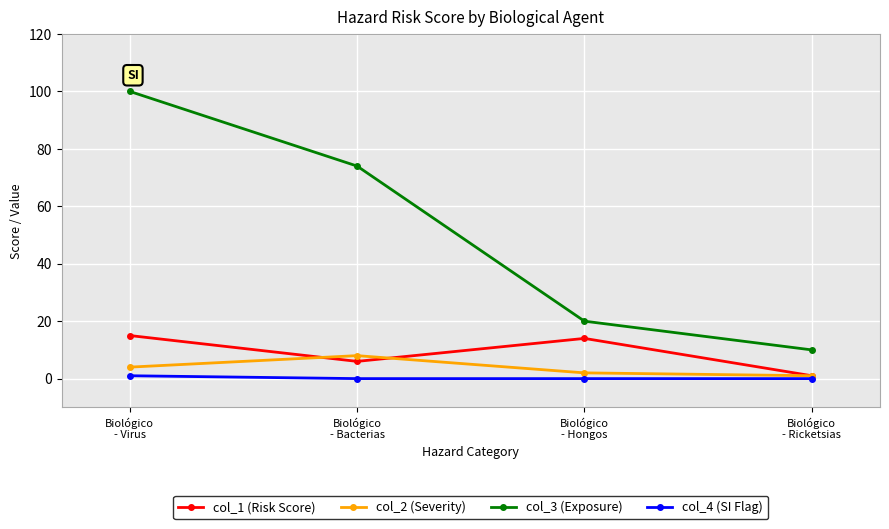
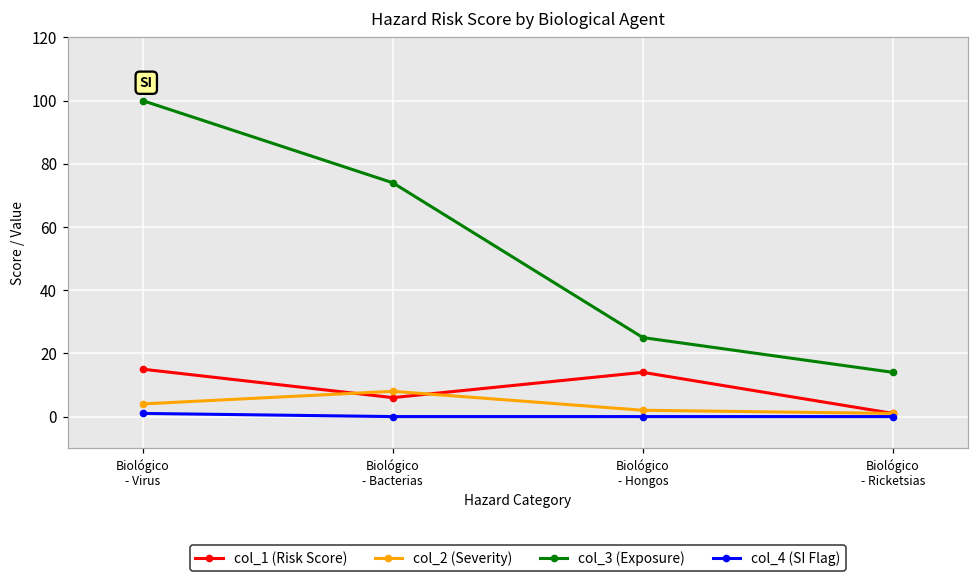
col_3 (Exposure), Biológico - Hongos: 20 -> 25
col_3 (Exposure), Biológico - Ricketsias: 10 -> 14
